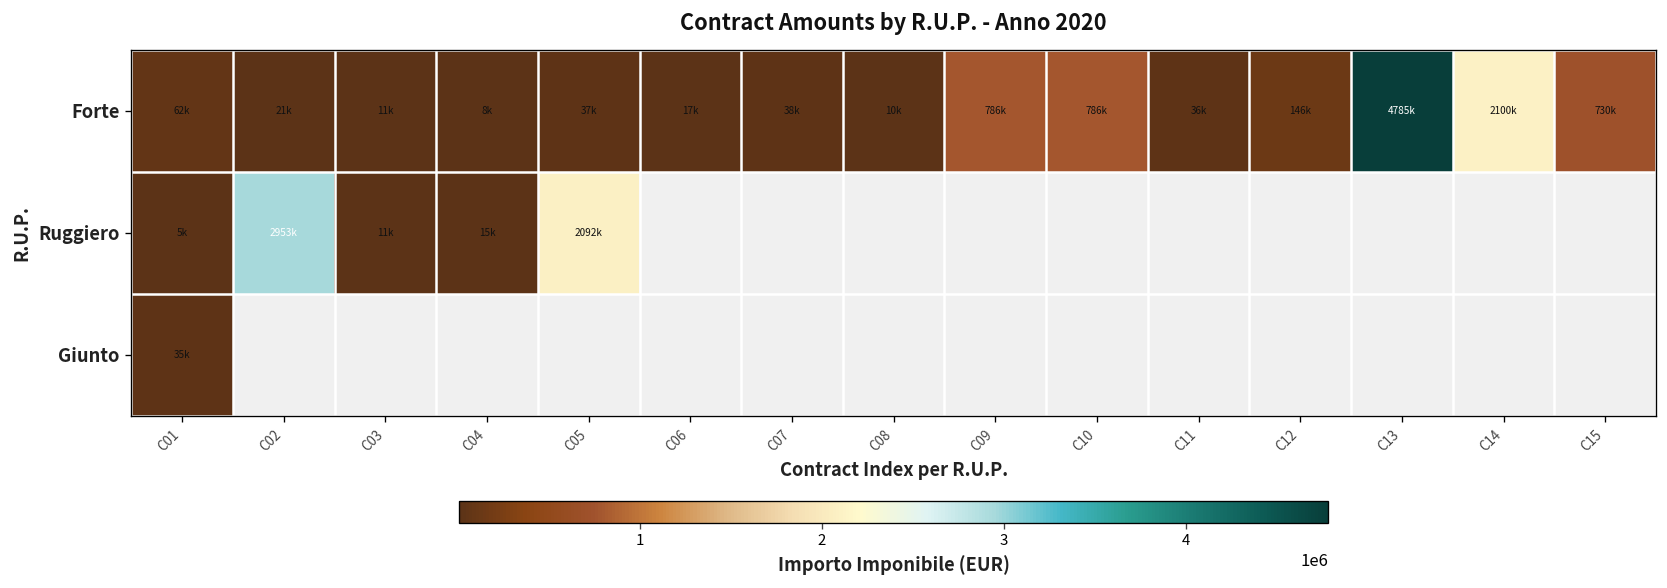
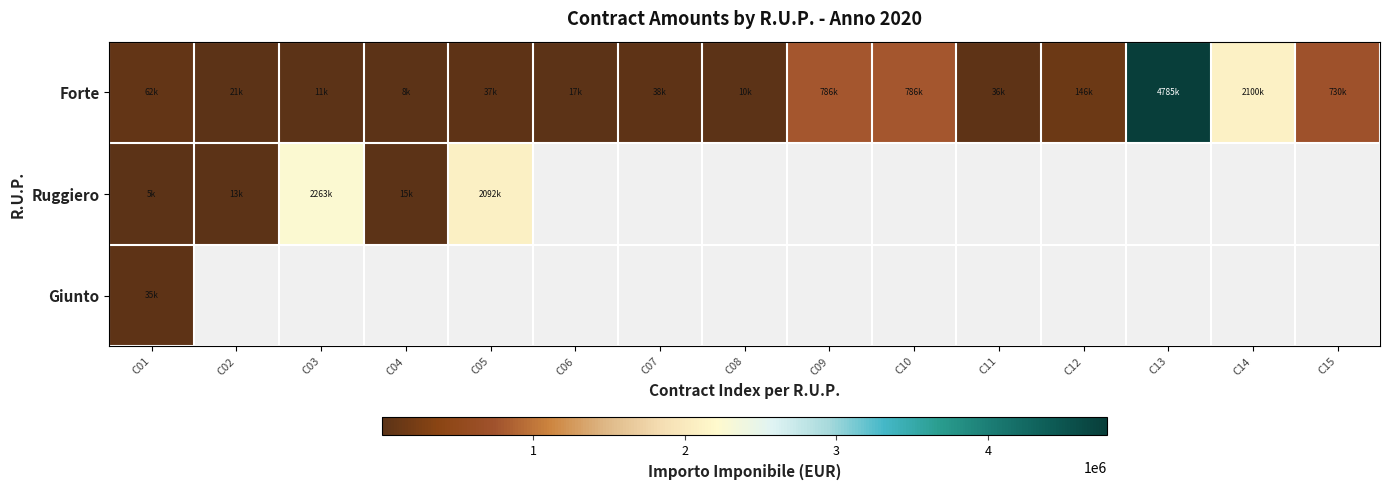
Ruggiero, C02: 2953k -> 13k
Ruggiero, C03: 11k -> 2263k
